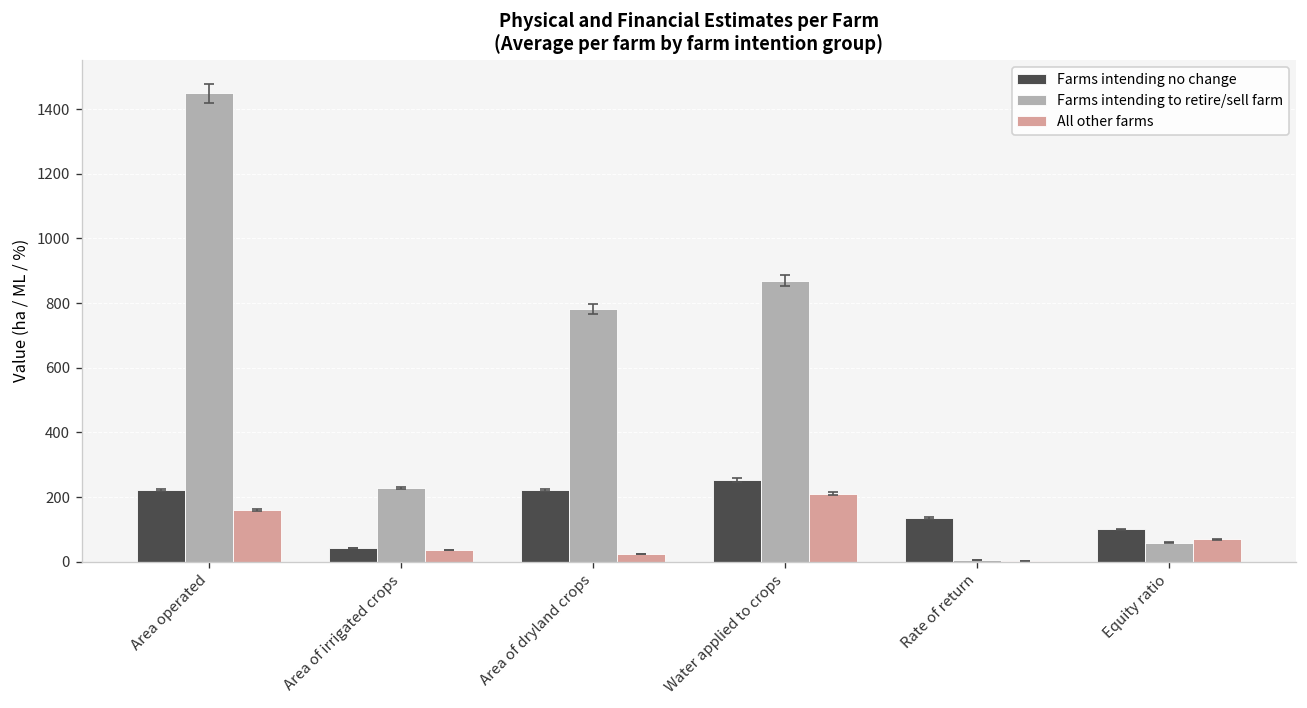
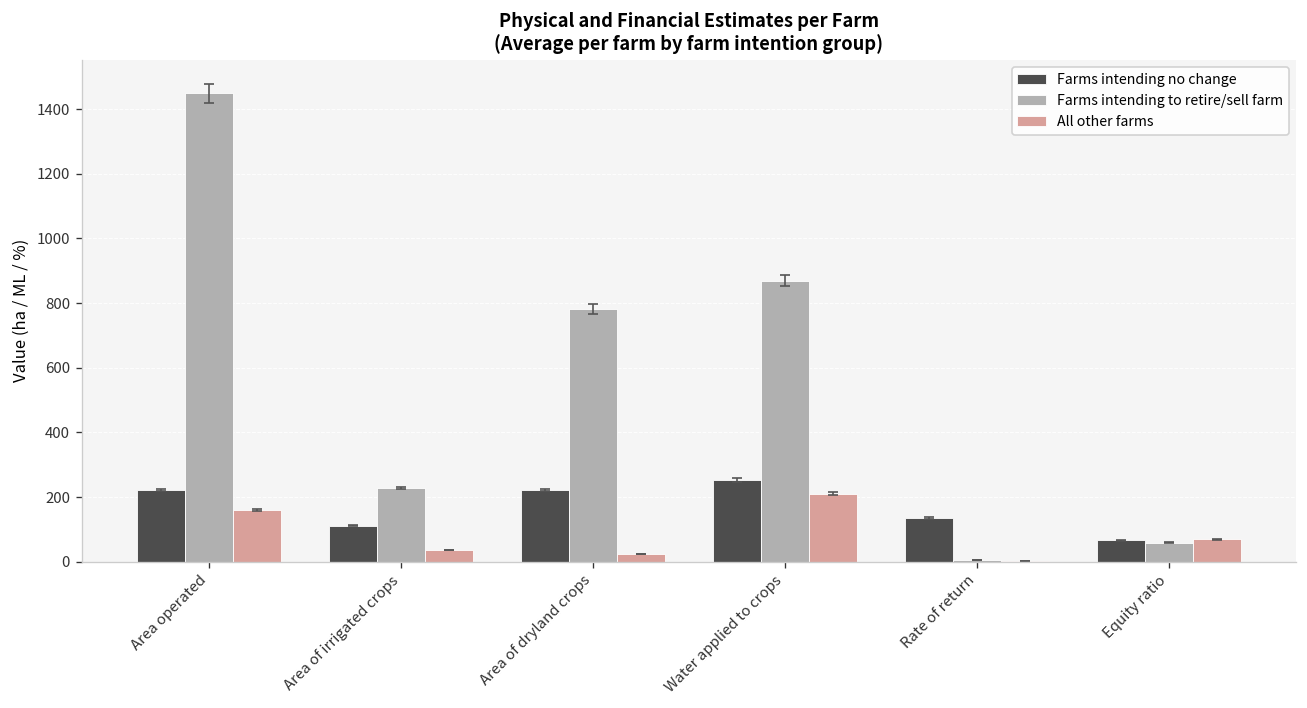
Farms intending no change, Area of irrigated crops: 40 -> 110
Farms intending no change, Equity ratio: 100 -> 70
